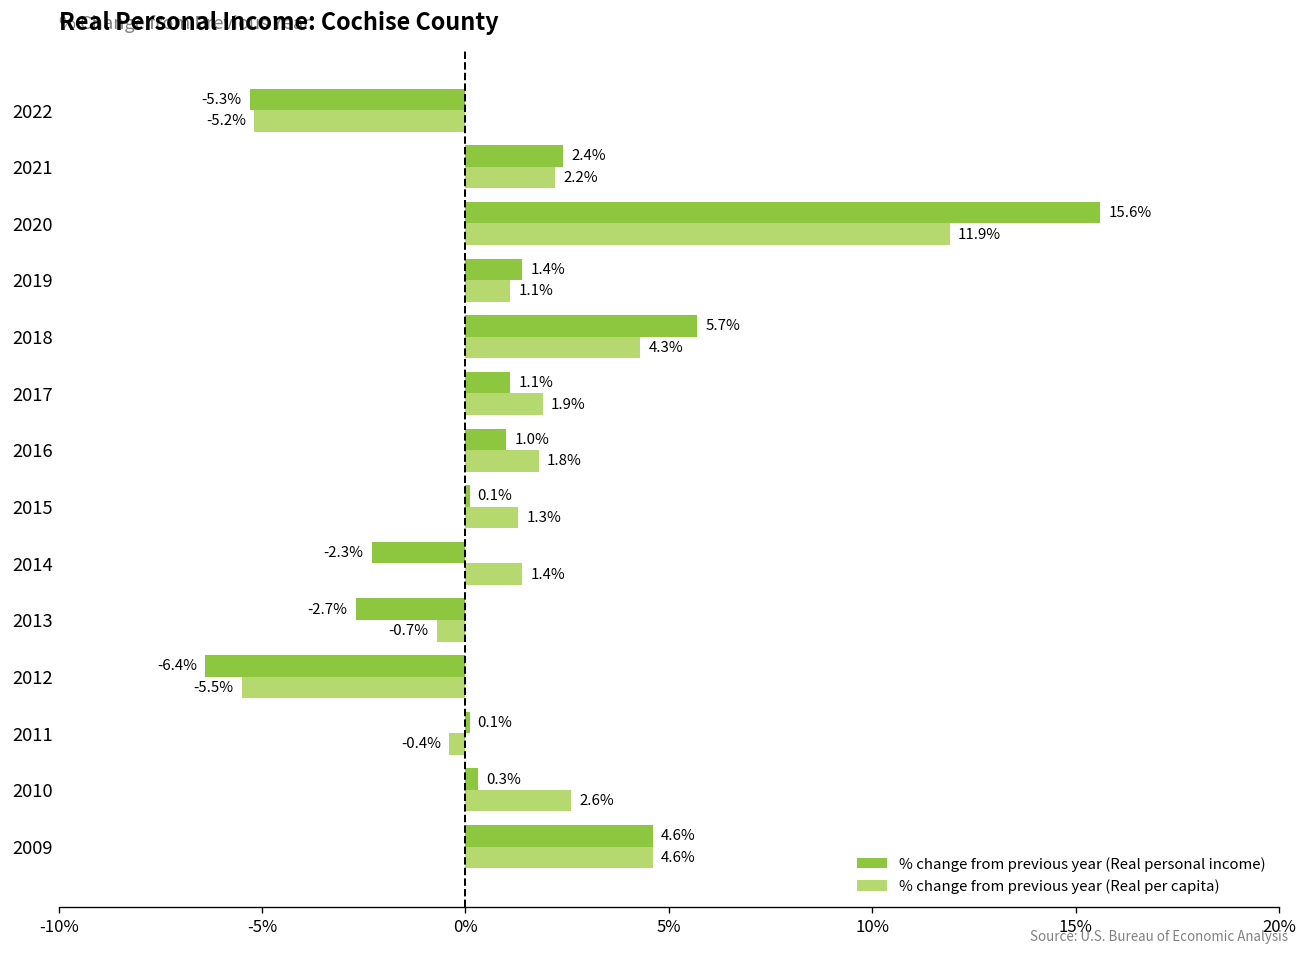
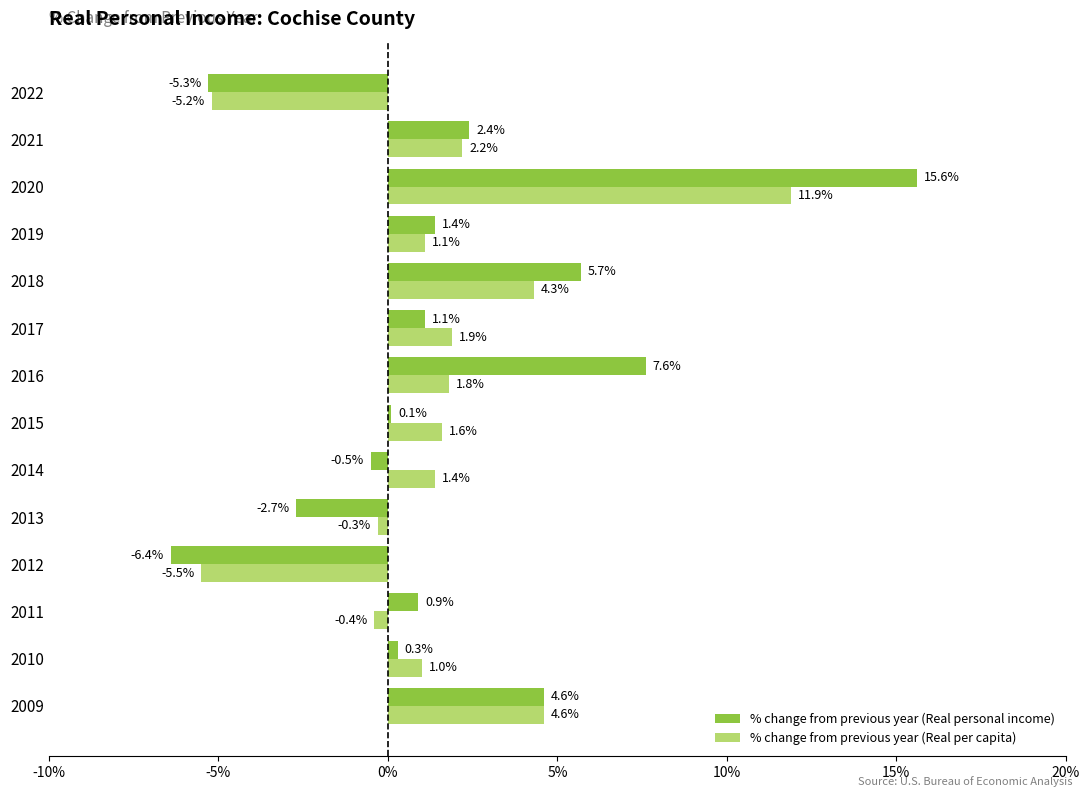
% change from previous year (Real personal income), 2016: 1.0% -> 7.6%
% change from previous year (Real per capita), 2015: 1.3% -> 1.6%
% change from previous year (Real personal income), 2014: -2.3% -> -0.5%
% change from previous year (Real per capita), 2013: -0.7% -> -0.3%
% change from previous year (Real personal income), 2011: 0.1% -> 0.9%
% change from previous year (Real per capita), 2010: 2.6% -> 1.0%
